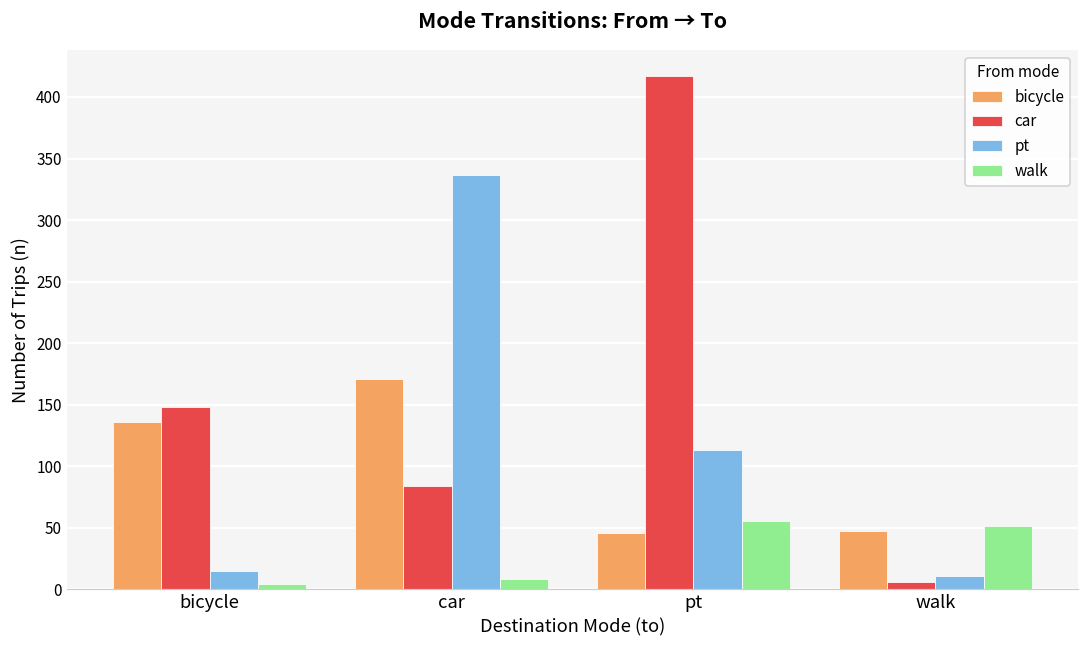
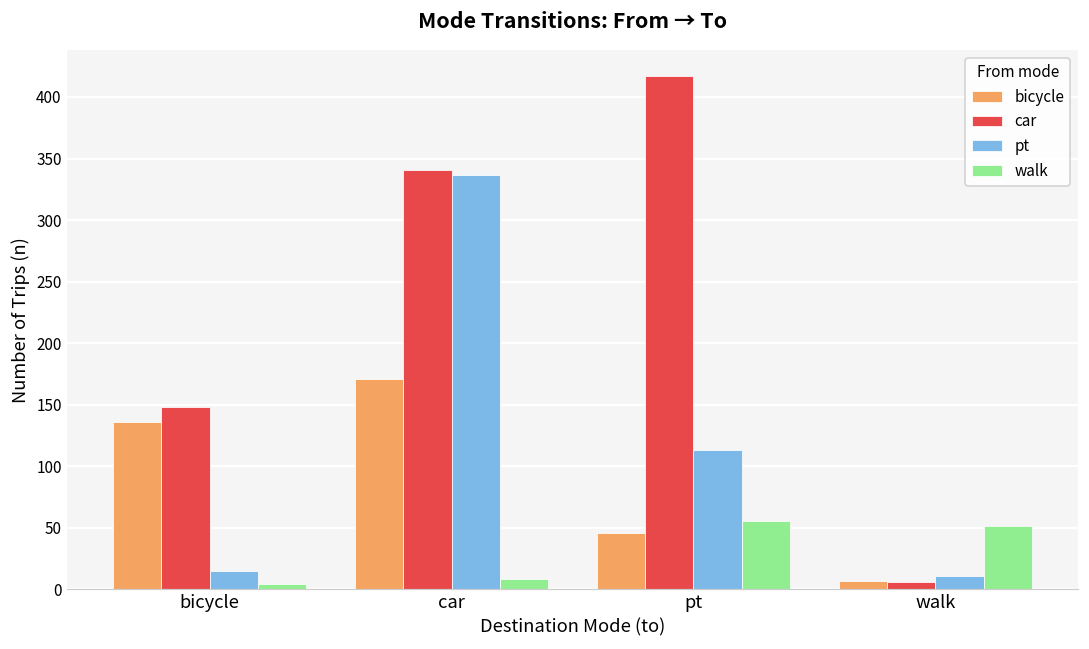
car, car: 84 -> 341
bicycle, walk: 47 -> 7
